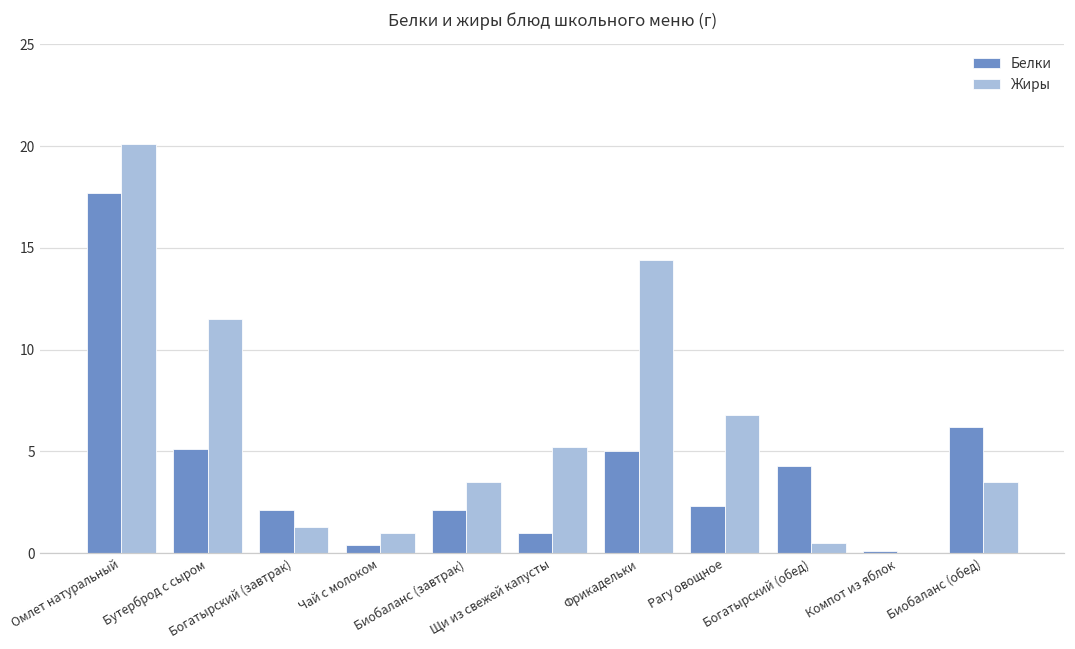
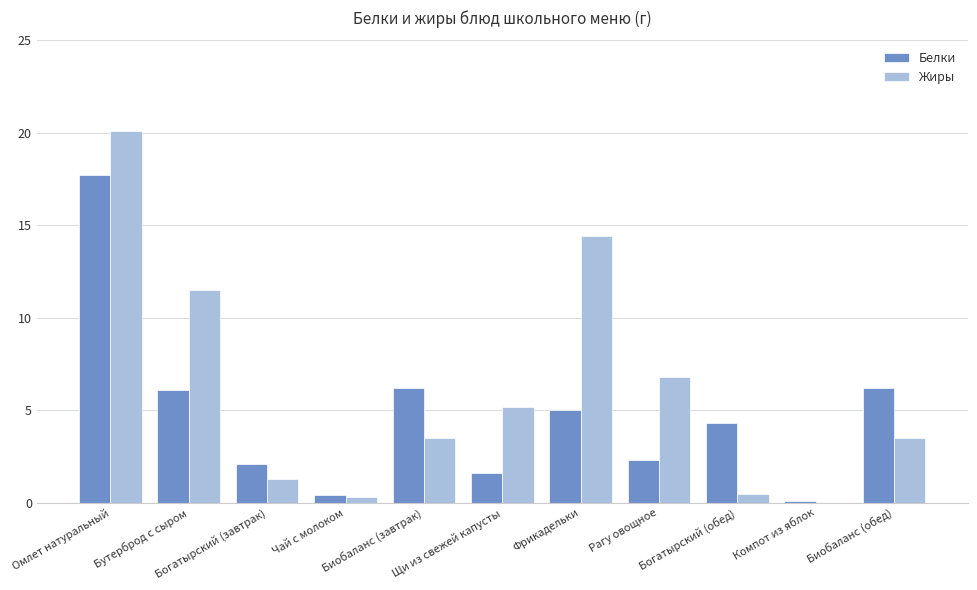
Белки, Бутерброд с сыром: 5.1 -> 6.1
Жиры, Чай с молоком: 1.0 -> 0.3
Белки, Биобаланс (завтрак): 2.1 -> 6.2
Белки, Щи из свежей капусты: 1.0 -> 1.6
